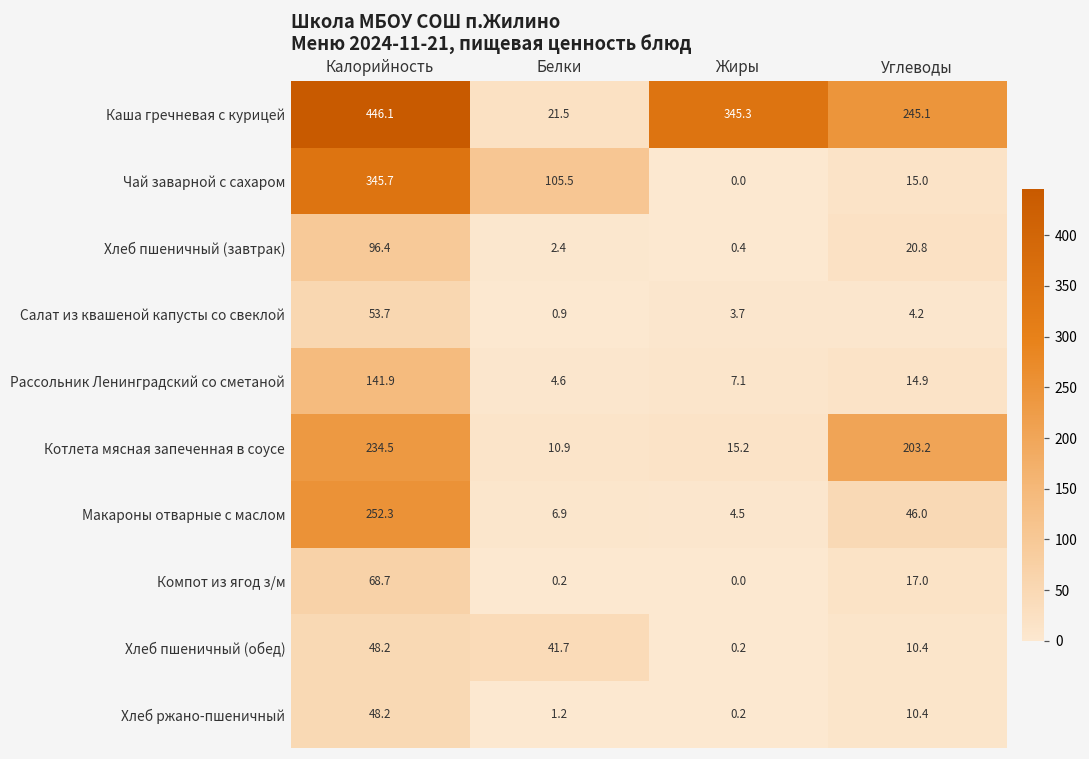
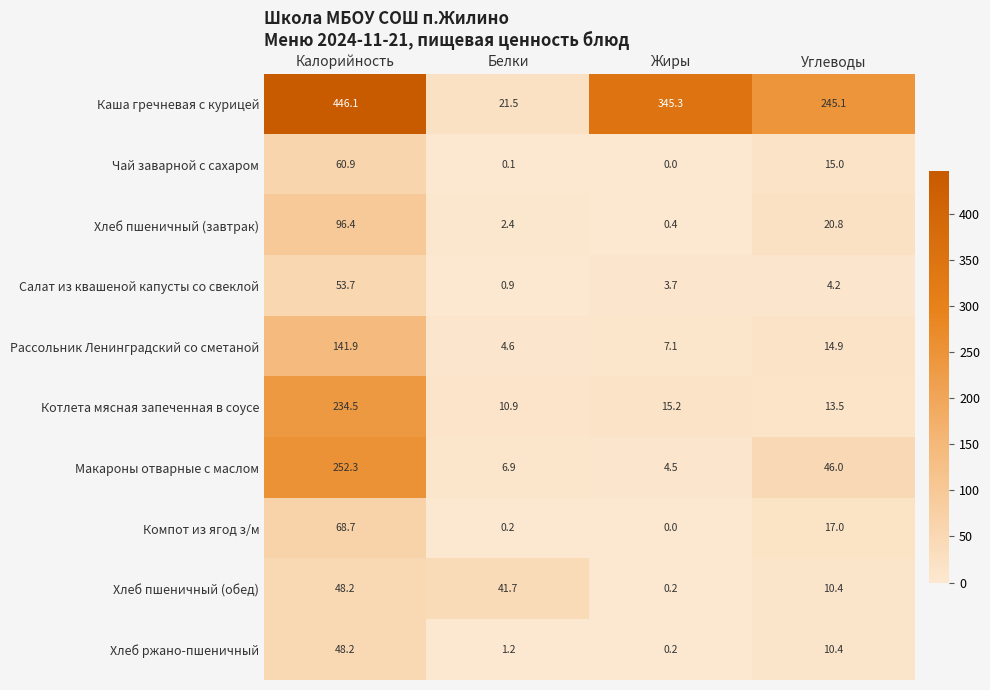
Чай заварной с сахаром, Калорийность: 345.7 -> 60.9
Чай заварной с сахаром, Белки: 105.5 -> 0.1
Котлета мясная запеченная в соусе, Углеводы: 203.2 -> 13.5
